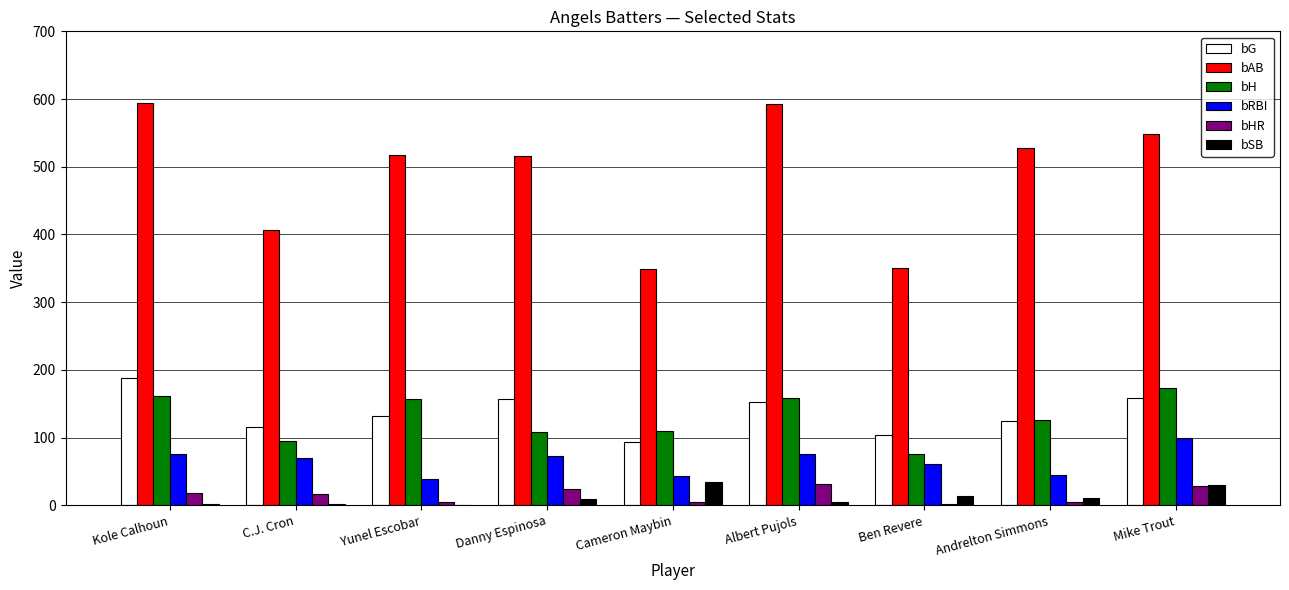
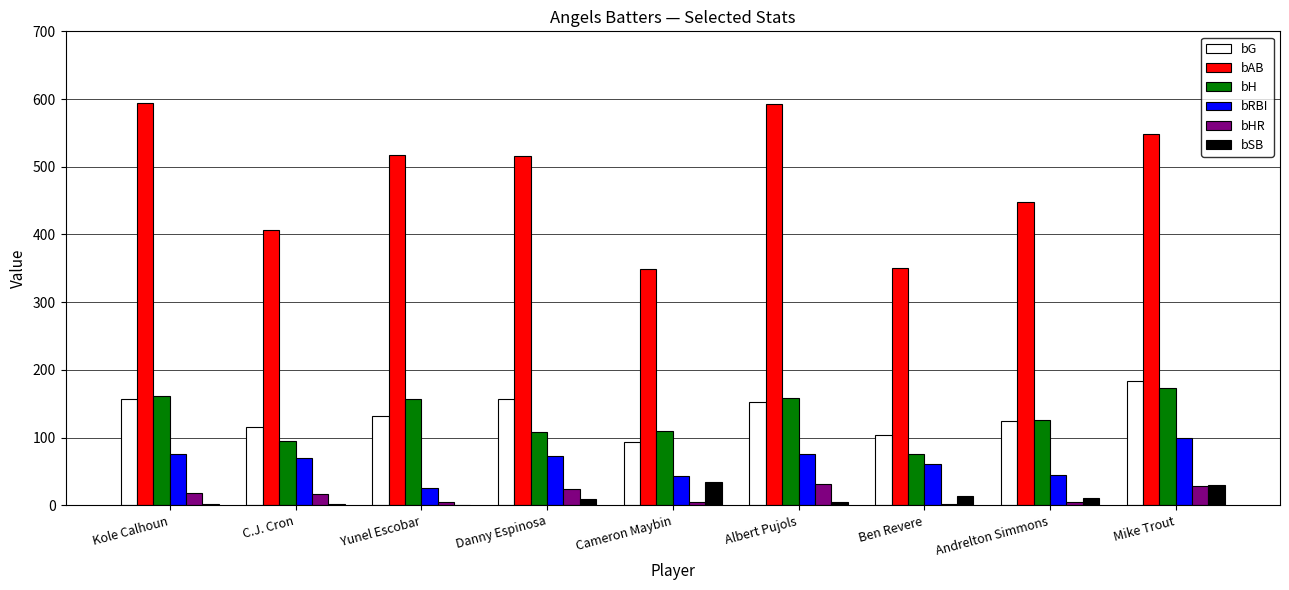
bG, Kole Calhoun: 190 -> 160
bRBI, Yunel Escobar: 40 -> 30
bAB, Andrelton Simmons: 530 -> 450
bG, Mike Trout: 160 -> 180
